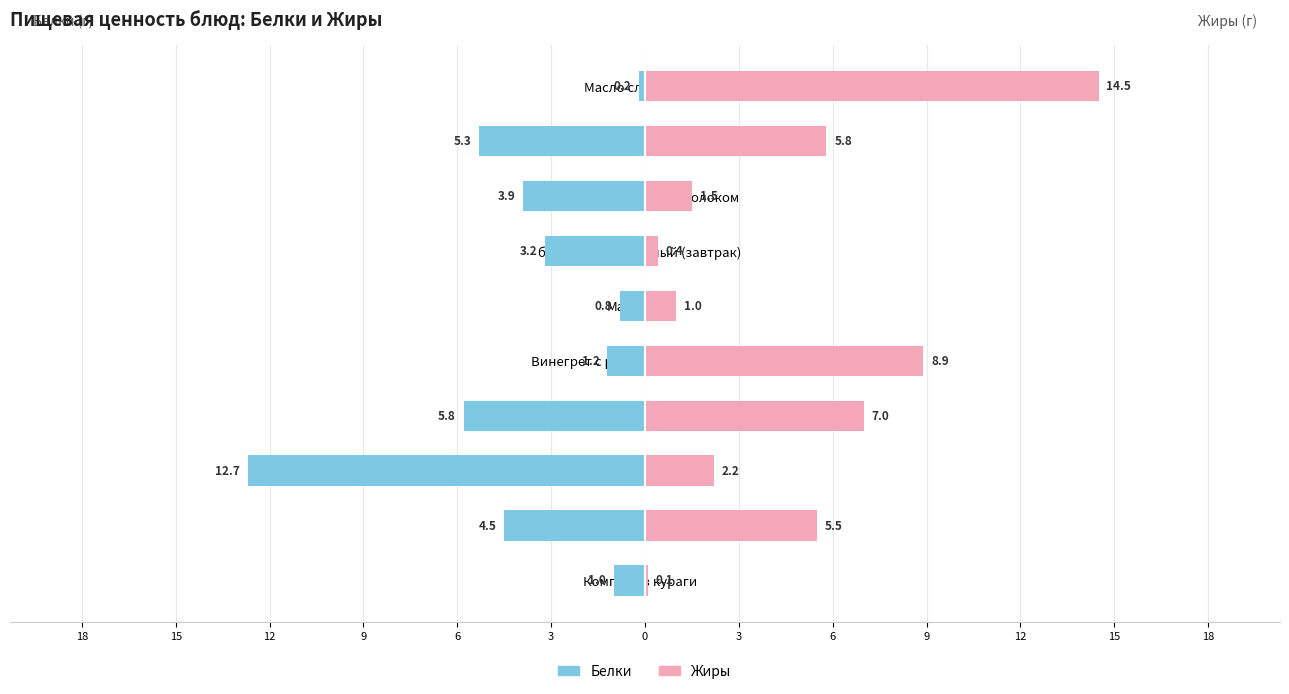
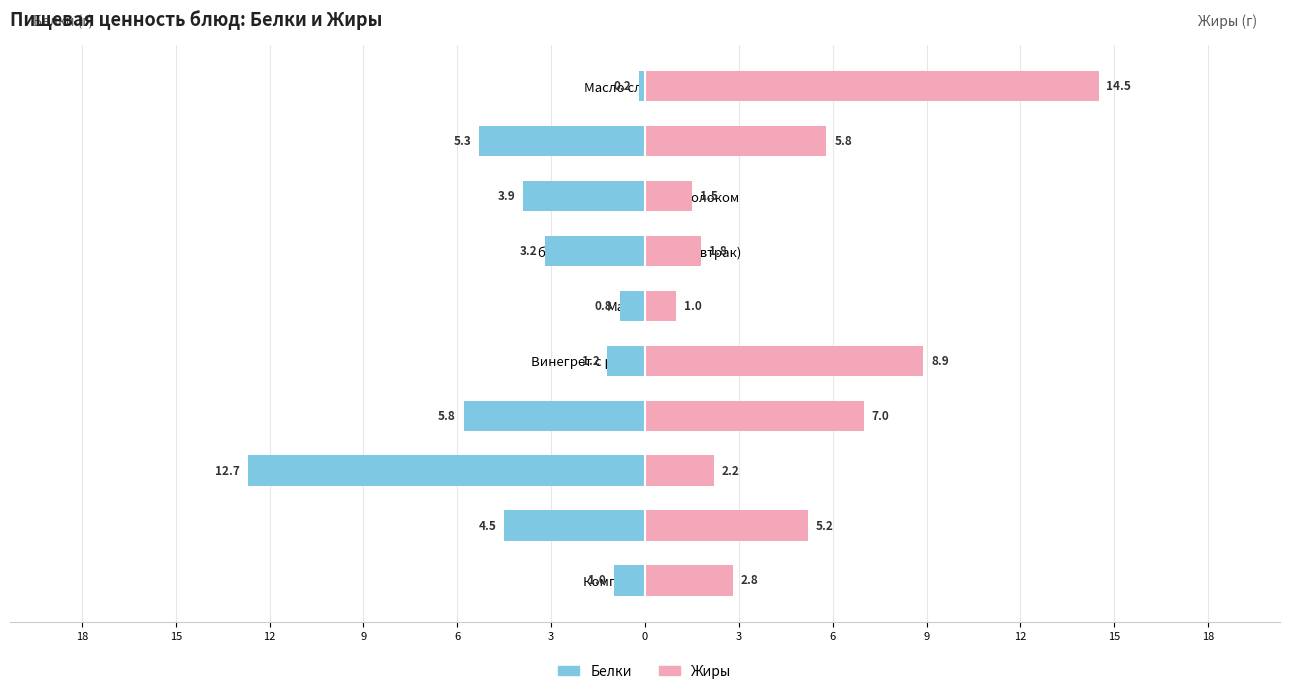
Жиры, батон йодированный (завтрак): 0.4 -> 1.8
Жиры, Картофель отварной в молоке: 5.5 -> 5.2
Жиры, Компот из кураги: 0.1 -> 2.8
